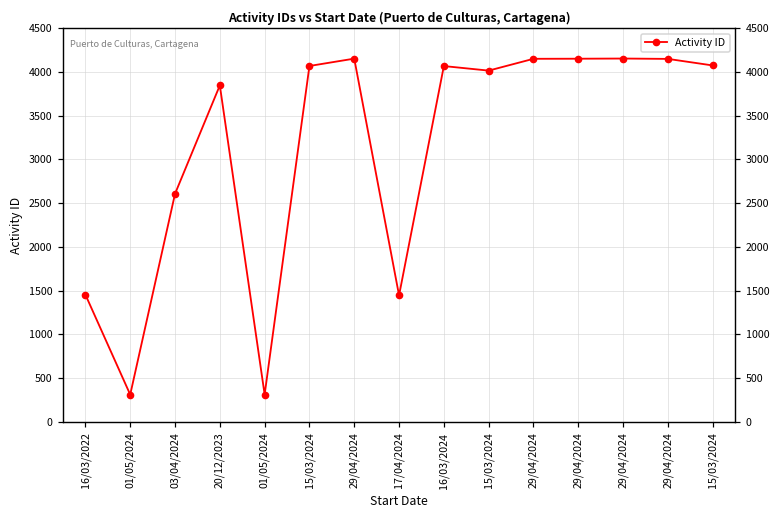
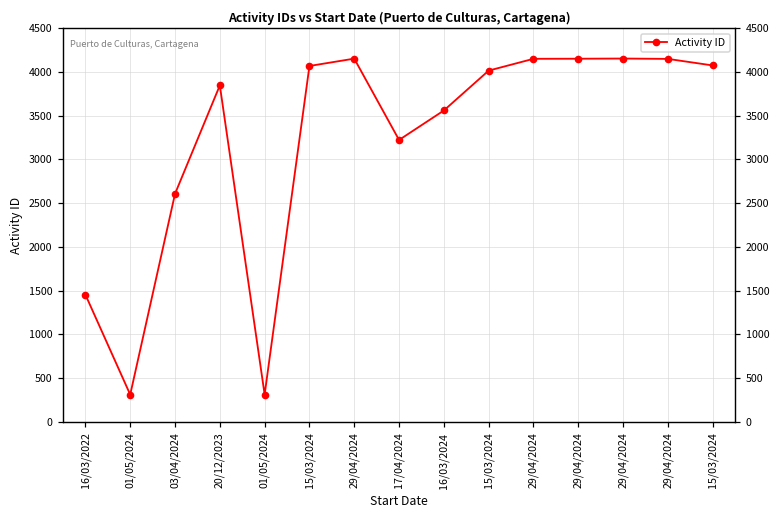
17/04/2024: 1400 -> 3200
16/03/2024: 4100 -> 3600
